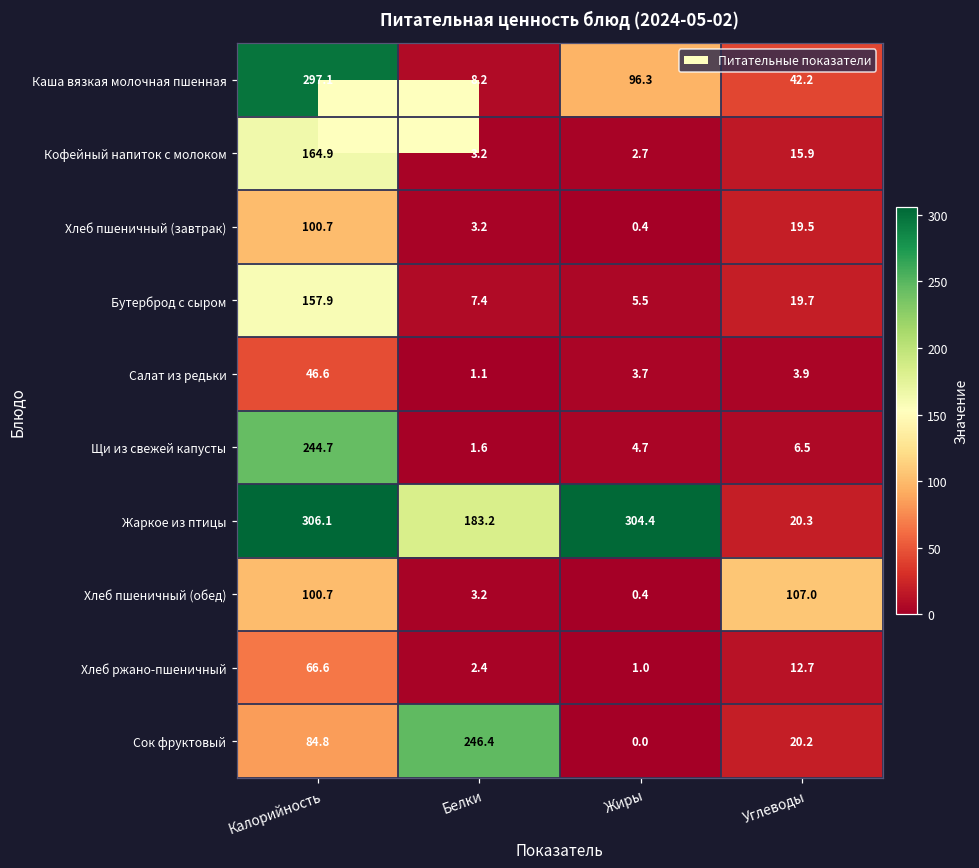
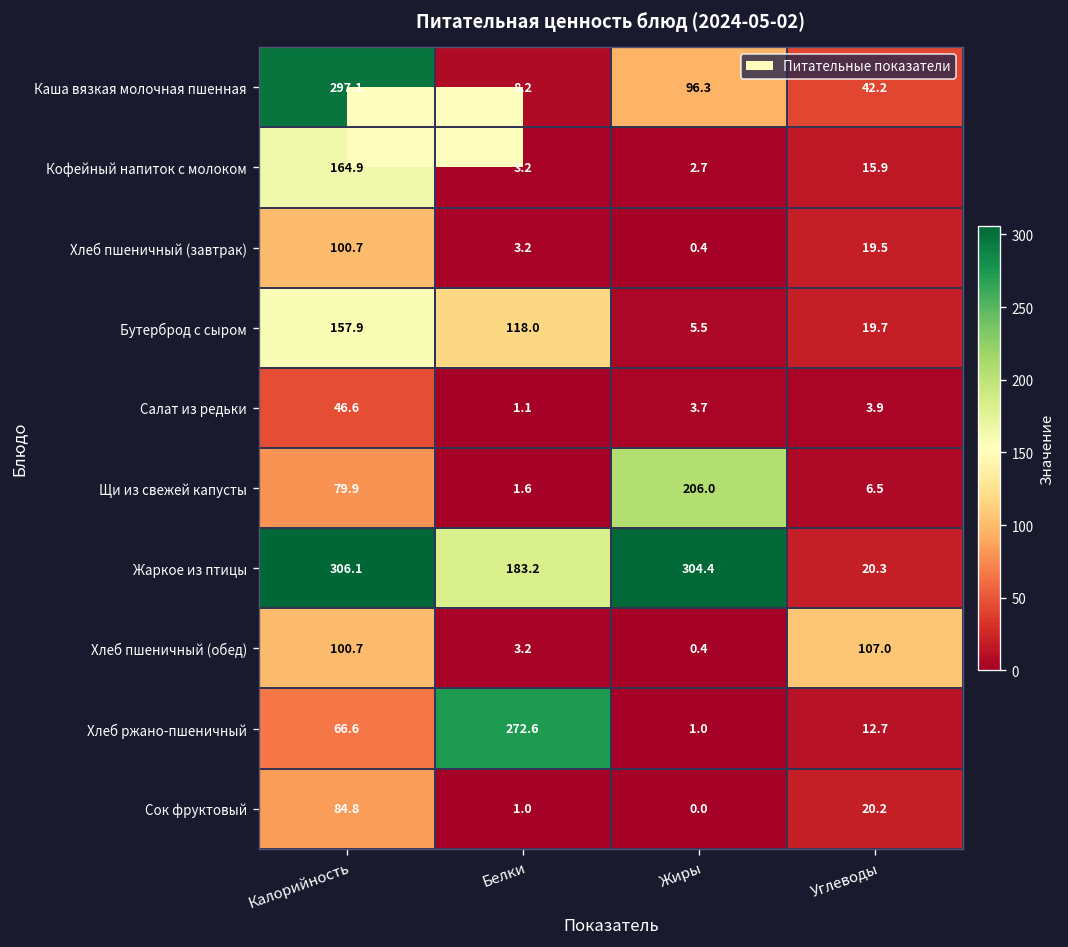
Бутерброд с сыром, Белки: 7.4 -> 118.0
Щи из свежей капусты, Калорийность: 244.7 -> 79.9
Щи из свежей капусты, Жиры: 4.7 -> 206.0
Хлеб ржано-пшеничный, Белки: 2.4 -> 272.6
Сок фруктовый, Белки: 246.4 -> 1.0
